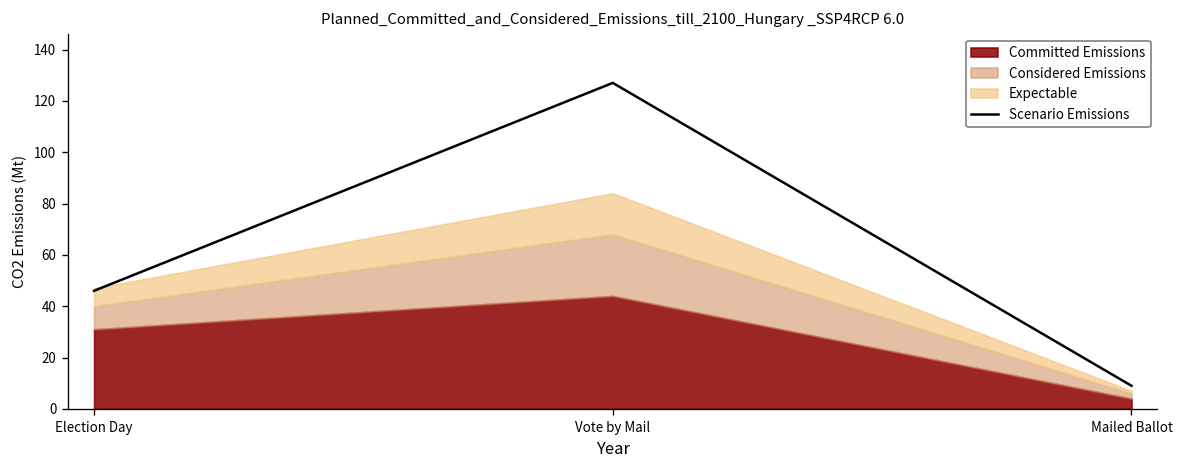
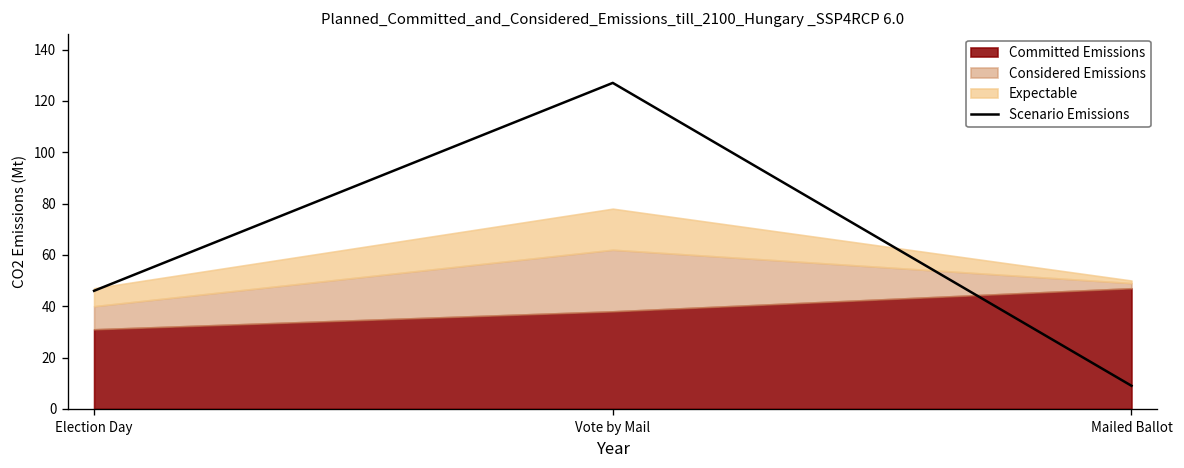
Committed Emissions, Vote by Mail: 44 -> 38
Committed Emissions, Mailed Ballot: 4 -> 47
